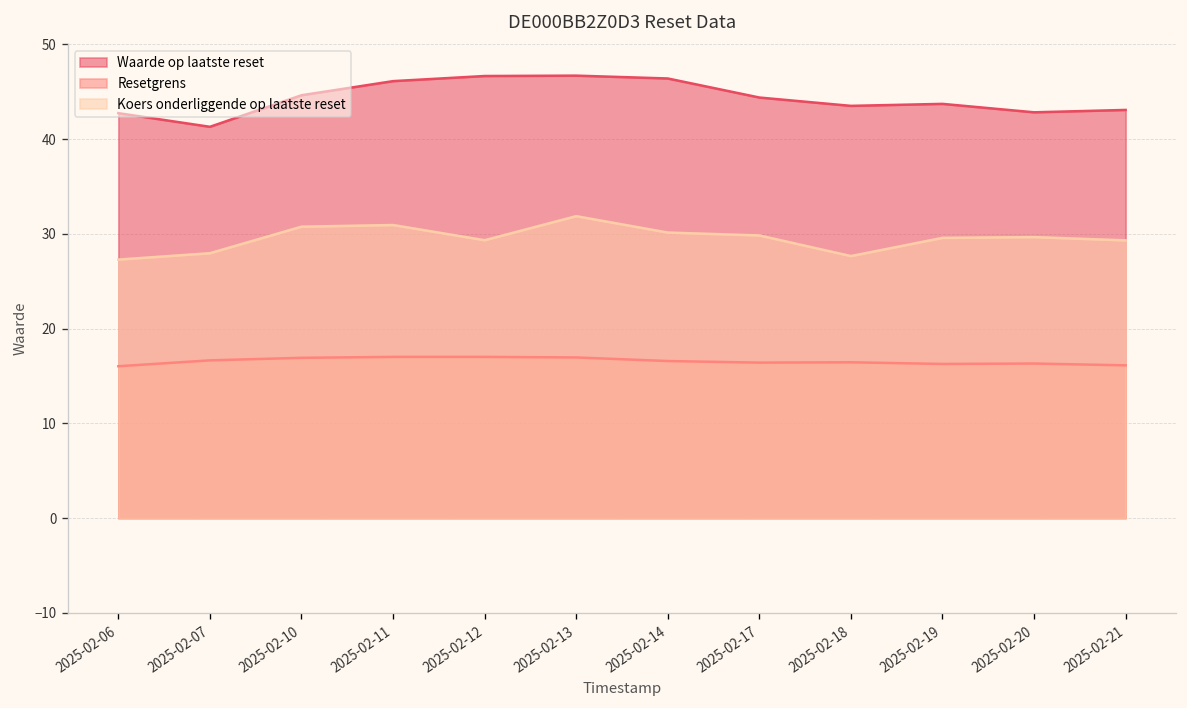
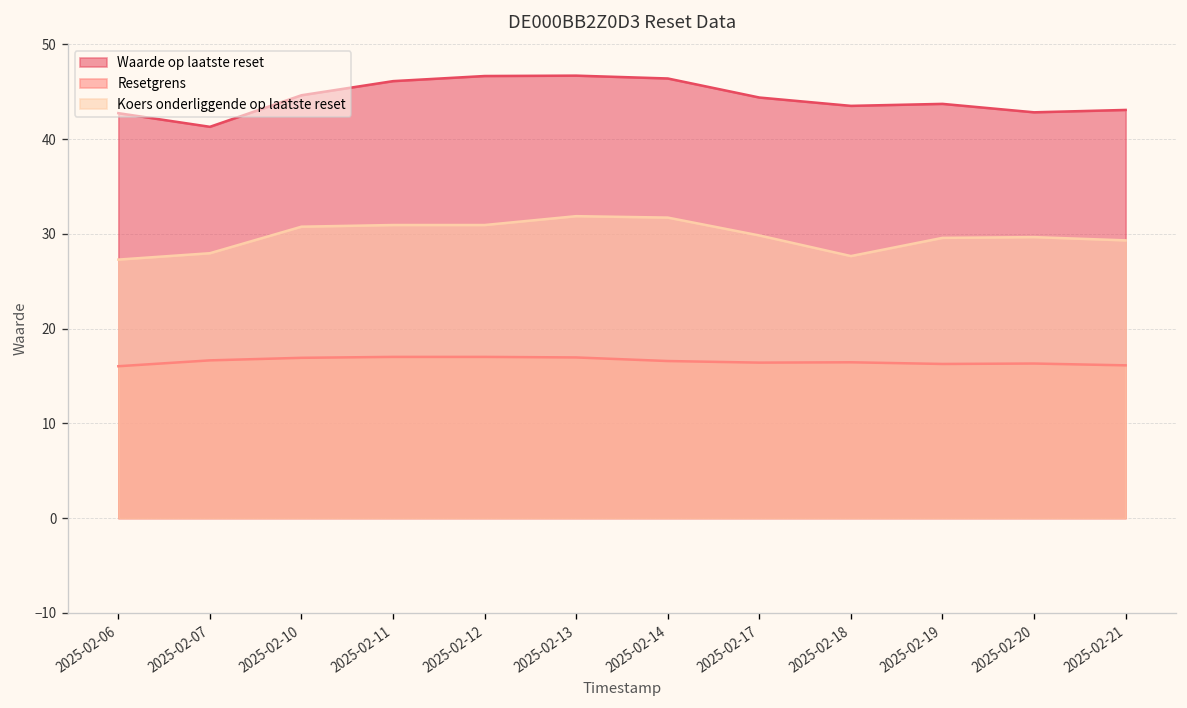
Koers onderliggende op laatste reset, 2025-02-12: 29 -> 31
Koers onderliggende op laatste reset, 2025-02-14: 30 -> 32
